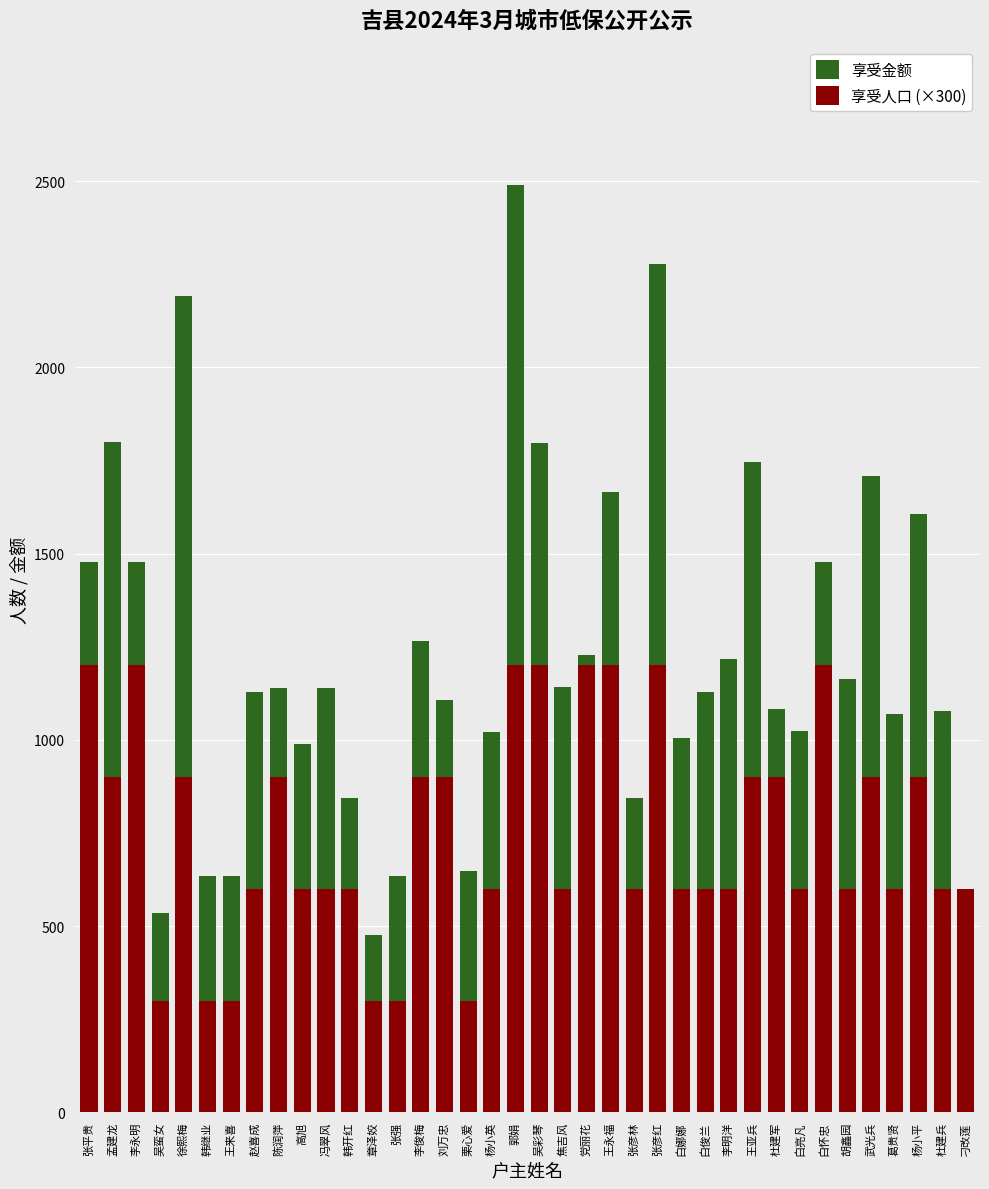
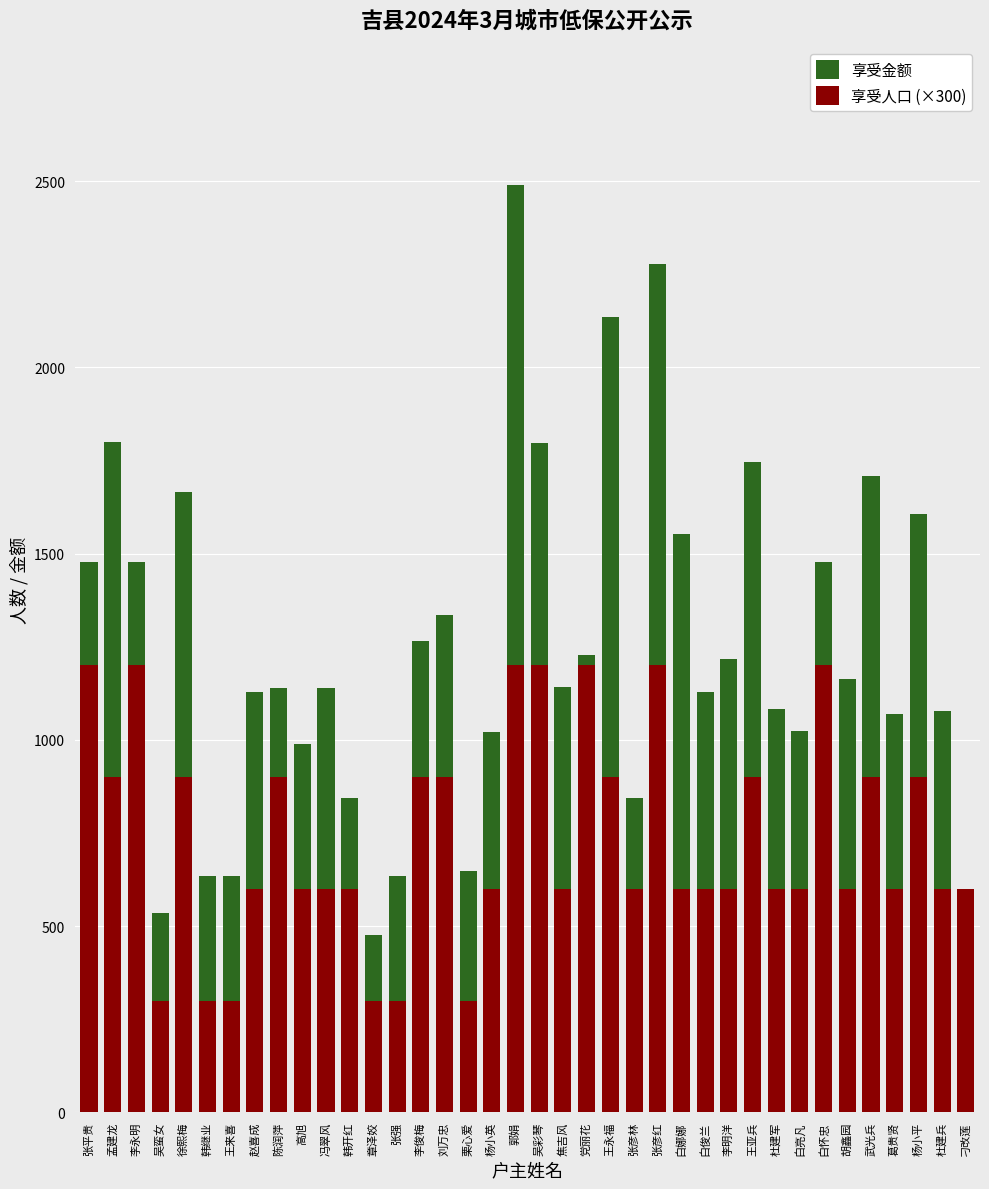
享受金额, 徐熙梅: 2190 -> 1670
享受金额, 刘万忠: 1110 -> 1340
享受金额, 王永福: 1670 -> 2140
享受人口 (×300), 王永福: 1200 -> 900
享受金额, 白娜娜: 1000 -> 1550
享受人口 (×300), 杜建军: 900 -> 600
